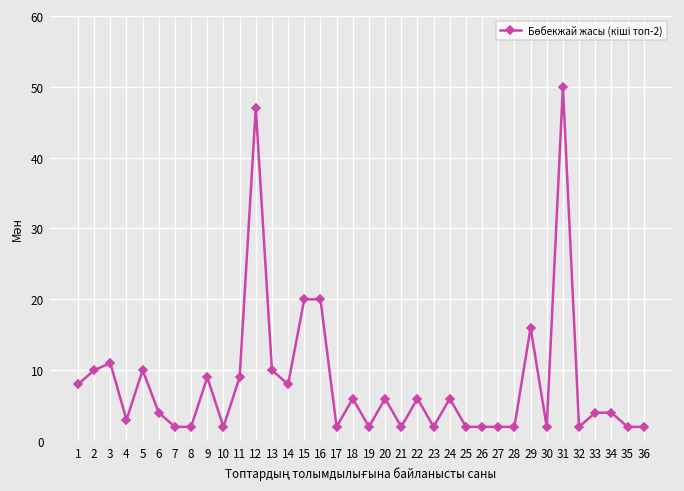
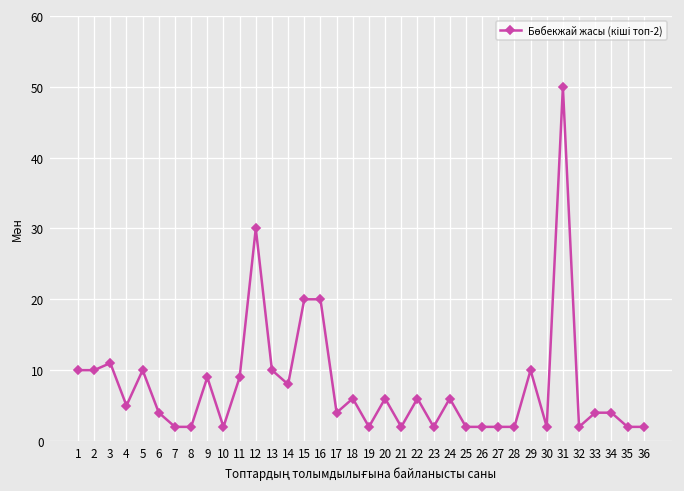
1: 8 -> 10
4: 3 -> 5
12: 47 -> 30
17: 2 -> 4
29: 16 -> 10
